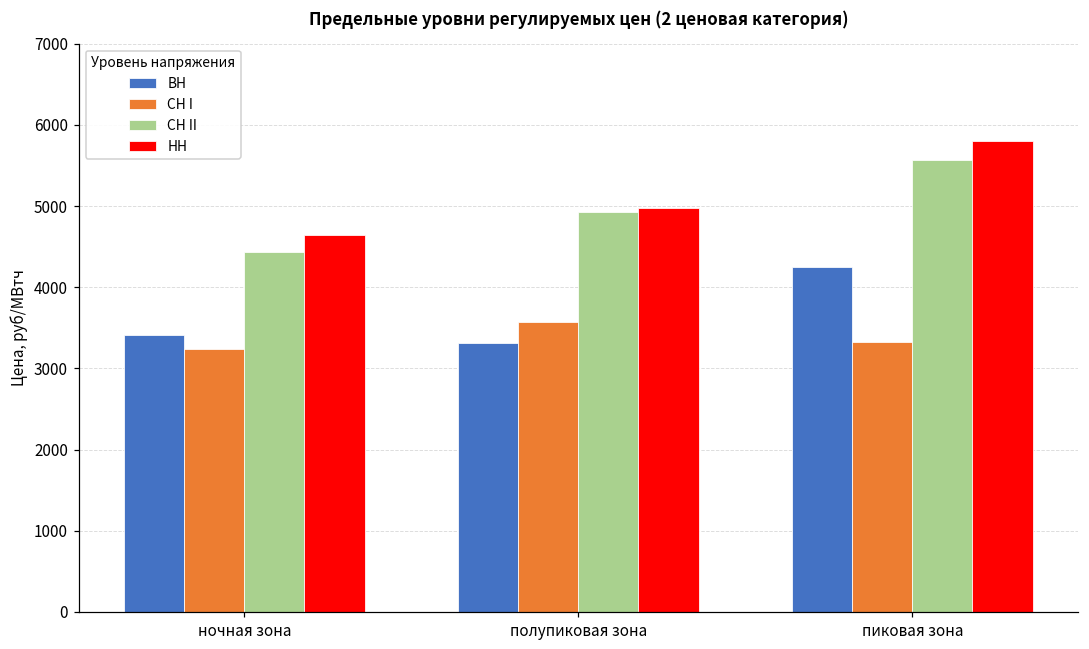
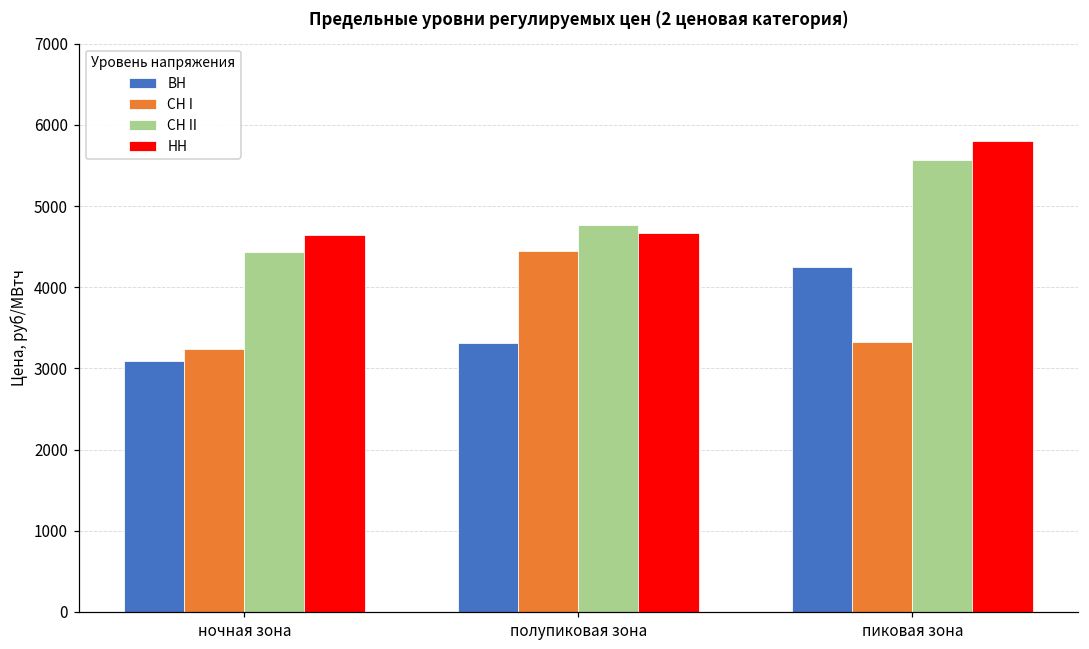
ВН, ночная зона: 3400 -> 3100
СН I, полупиковая зона: 3600 -> 4500
СН II, полупиковая зона: 4900 -> 4800
НН, полупиковая зона: 5000 -> 4700
